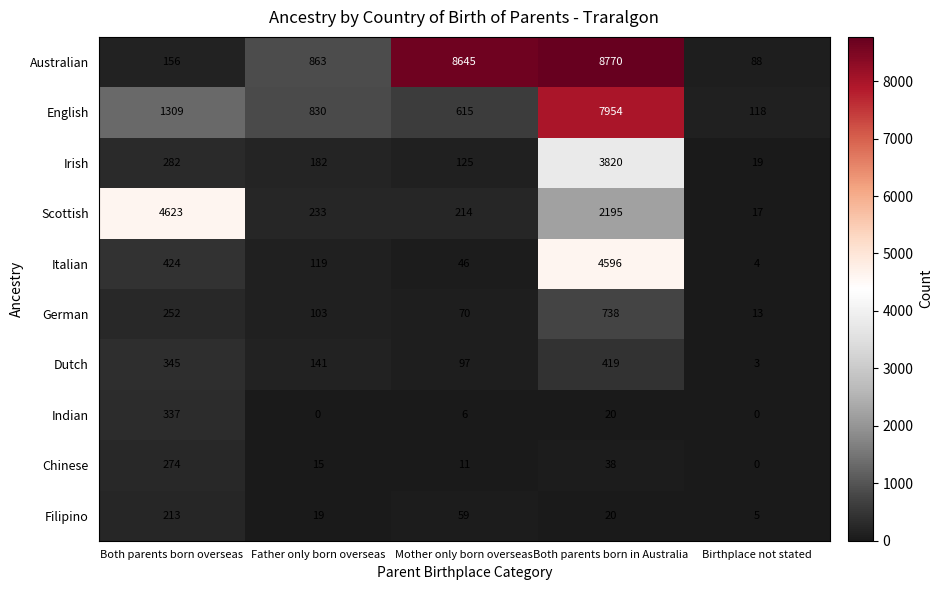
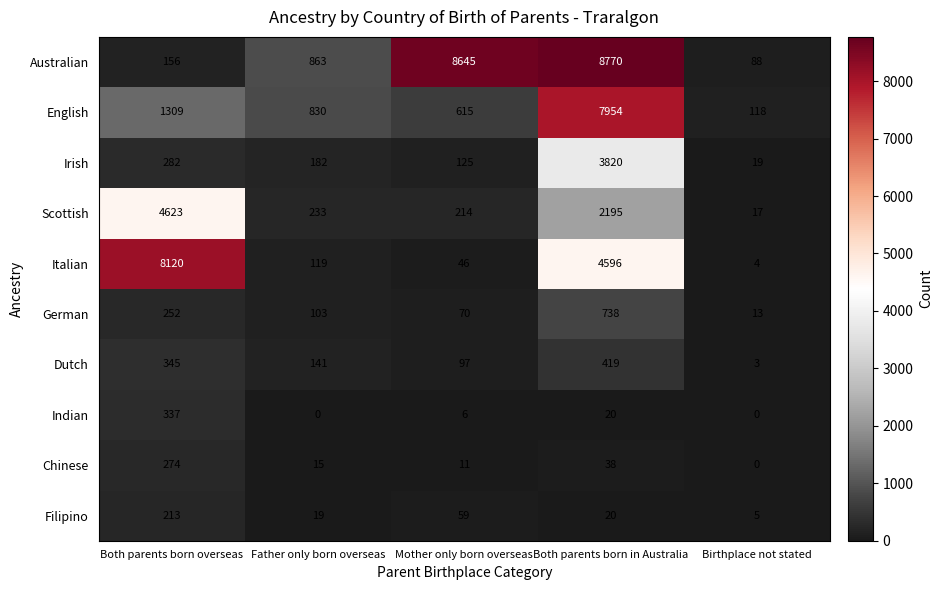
Italian, Both parents born overseas: 424 -> 8120
